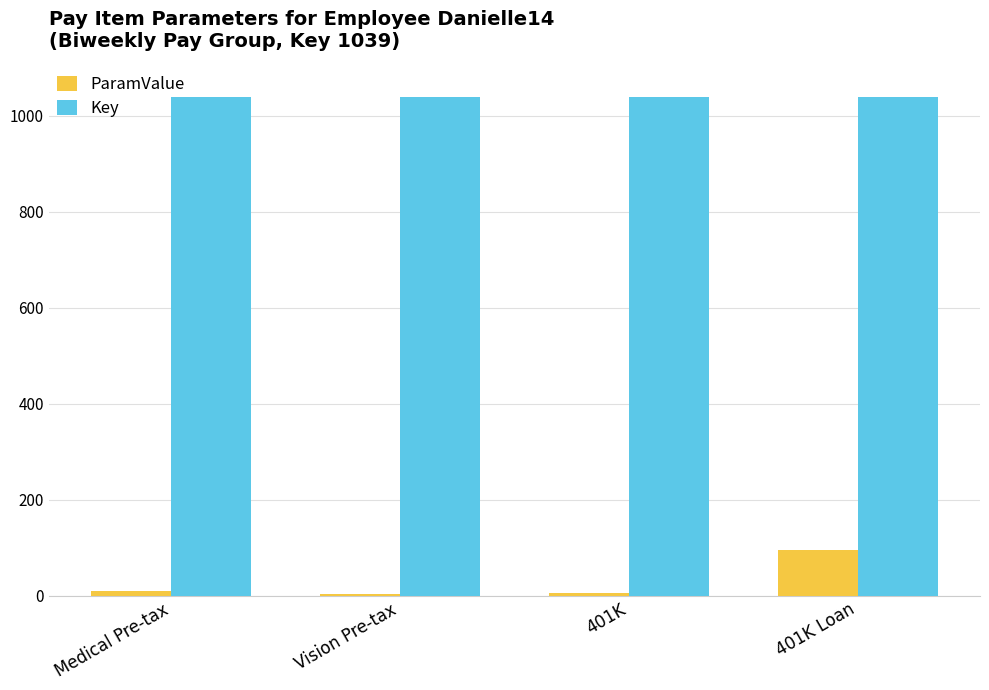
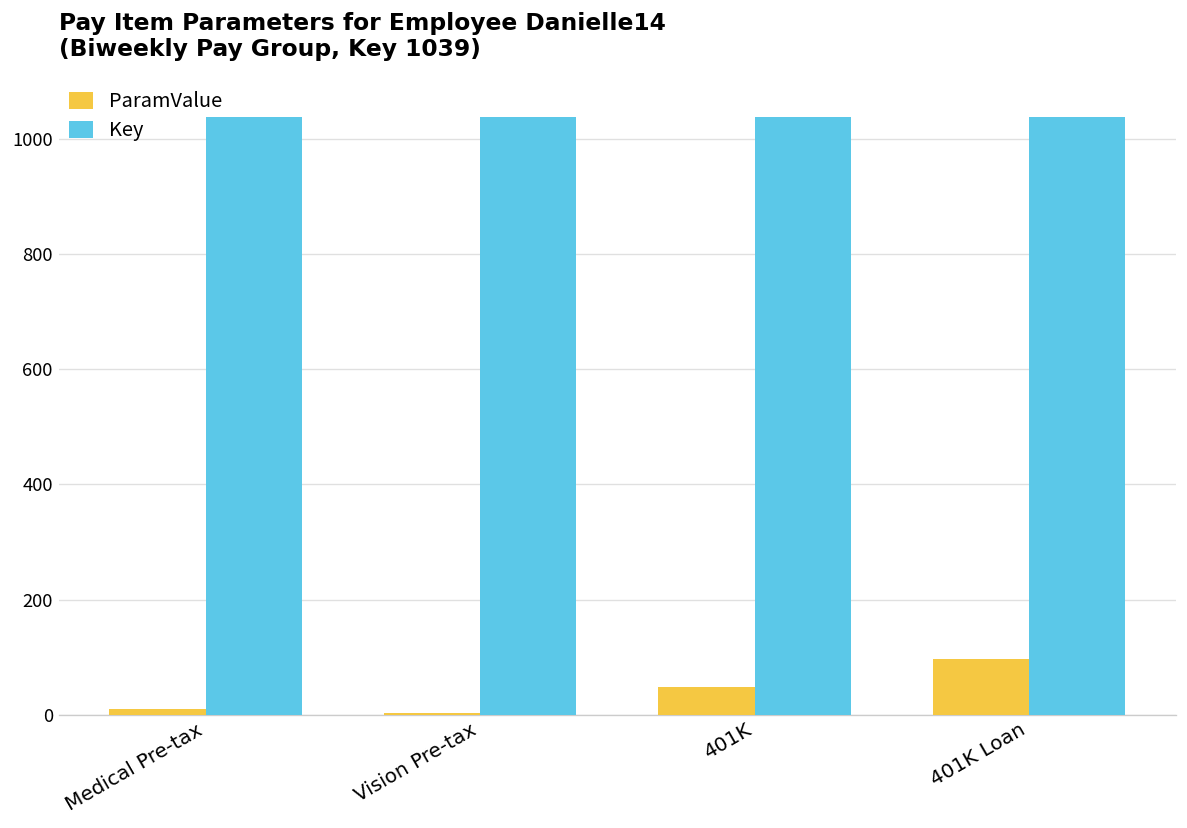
ParamValue, 401K: 10 -> 50
